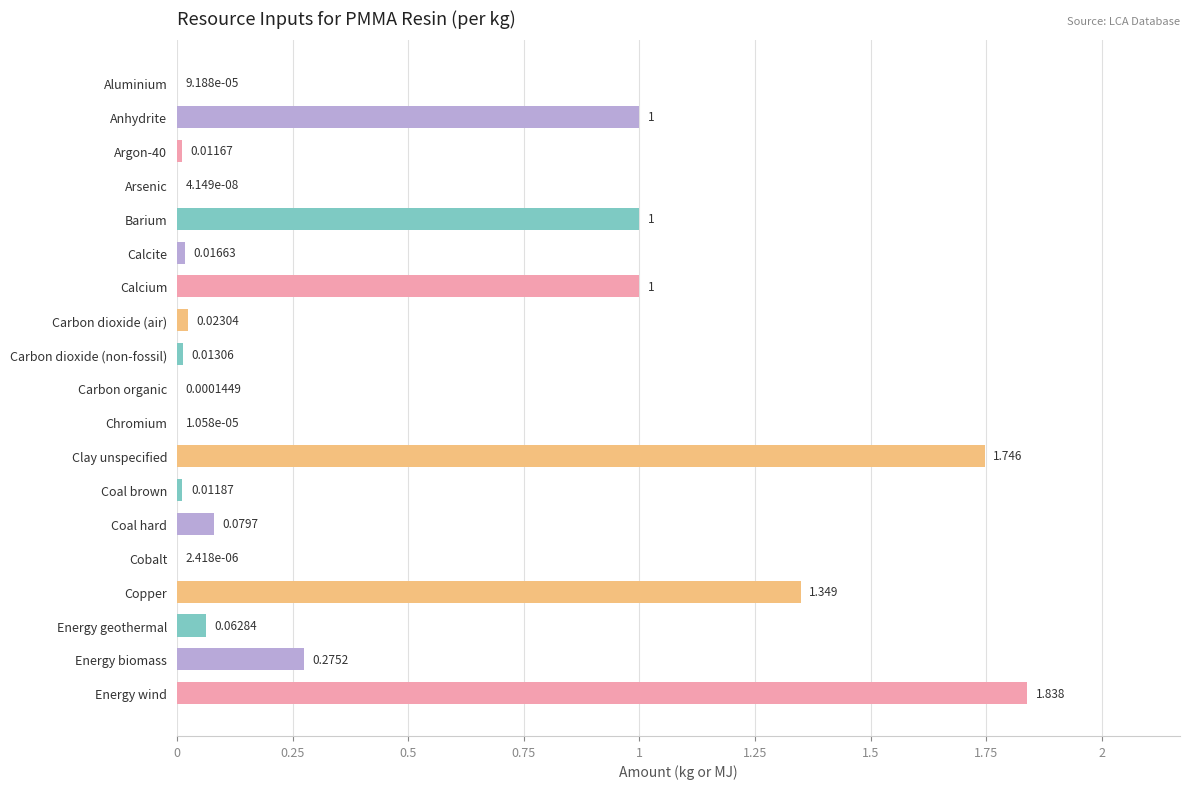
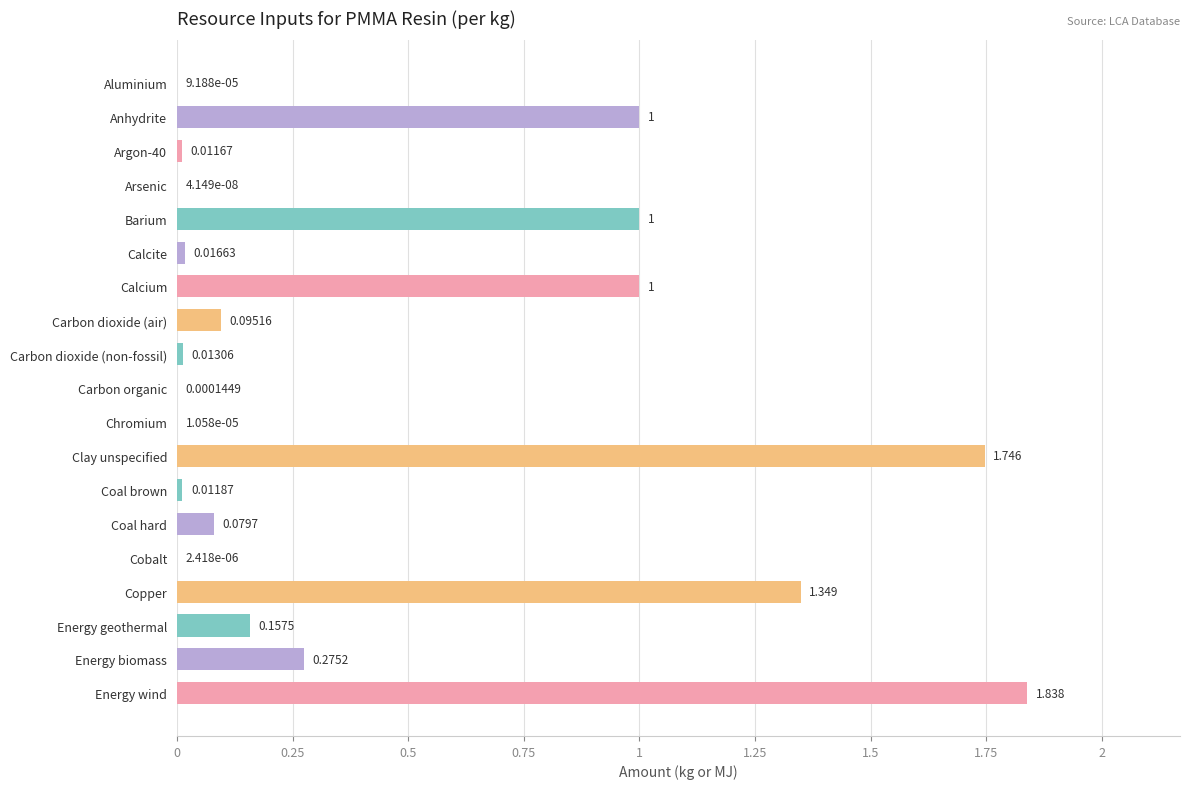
Carbon dioxide (air): 0.02304 -> 0.09516
Energy geothermal: 0.06284 -> 0.1575
